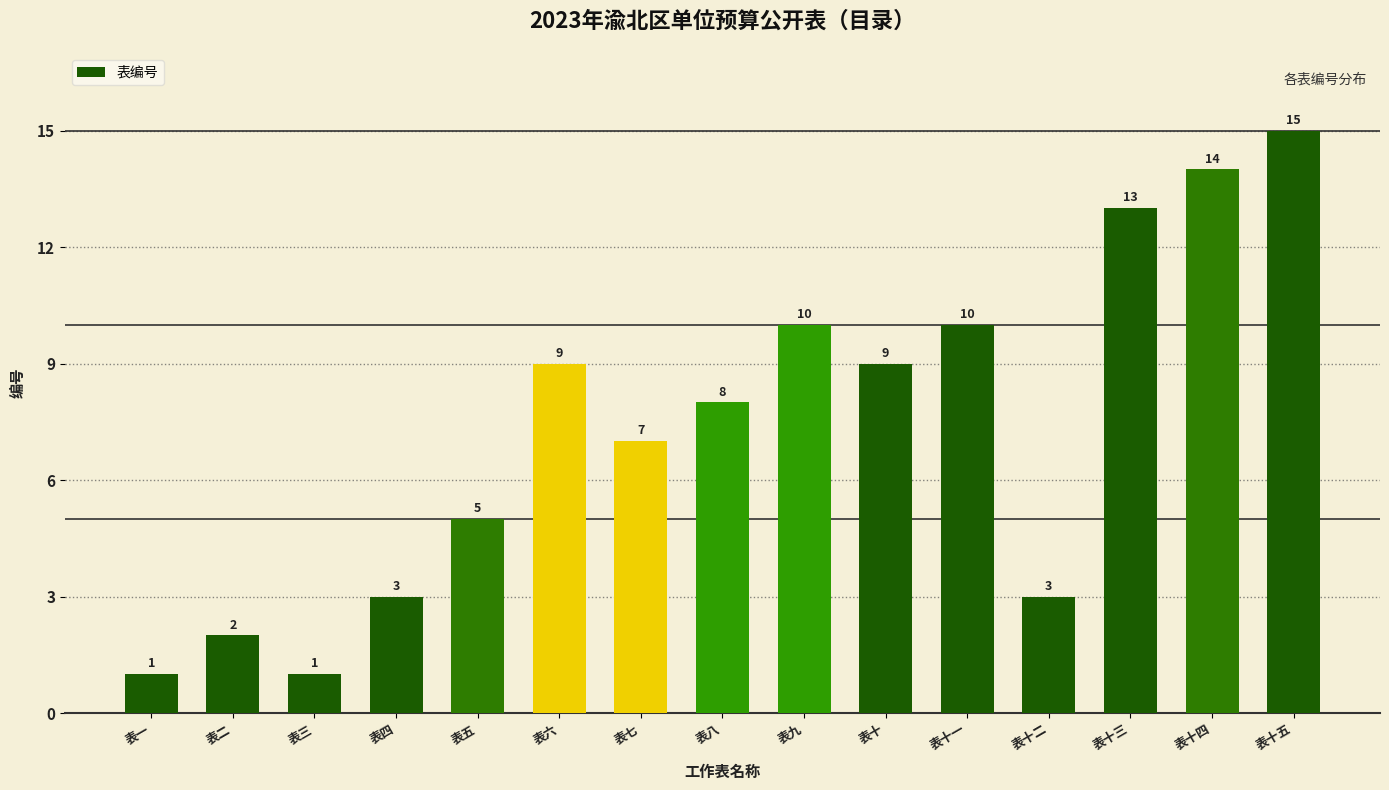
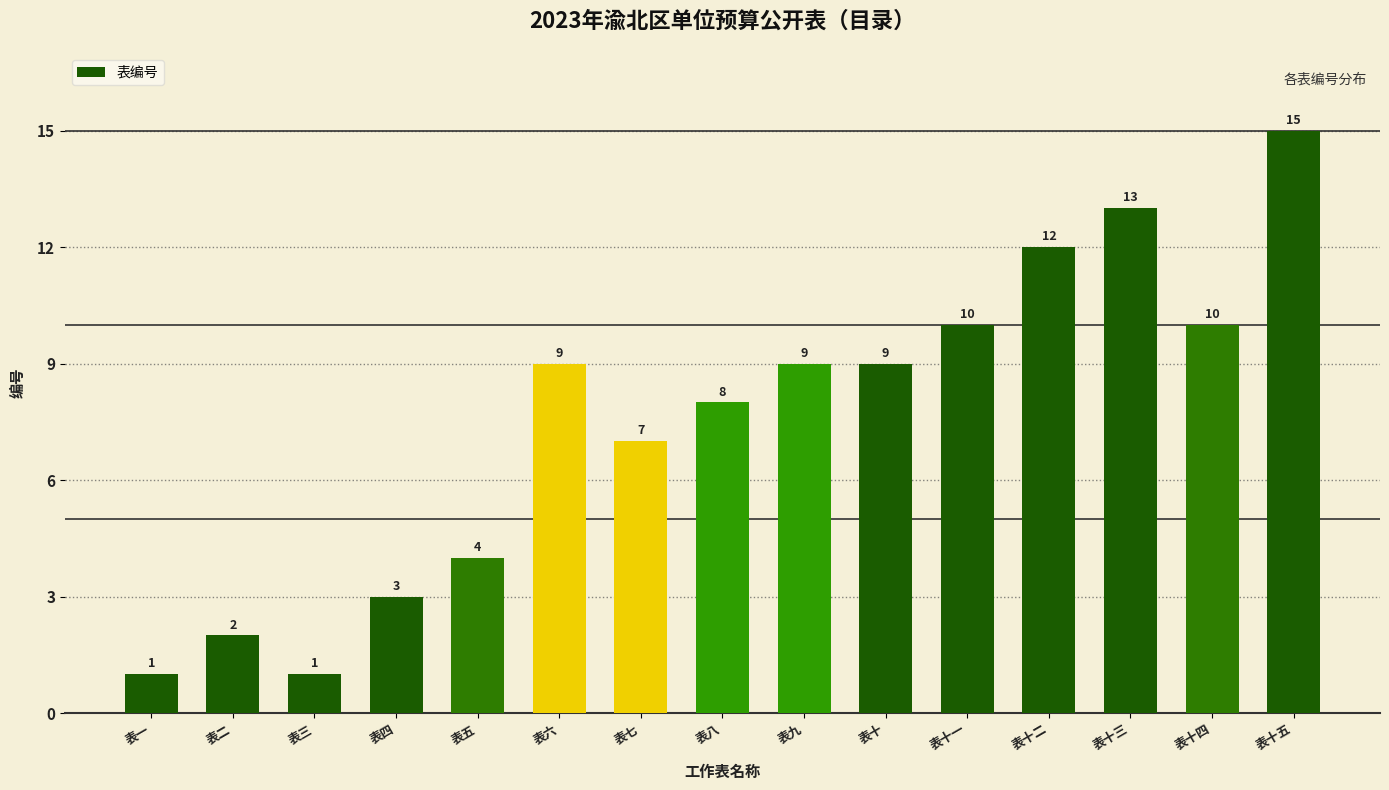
表五: 5 -> 4
表九: 10 -> 9
表十二: 3 -> 12
表十四: 14 -> 10
